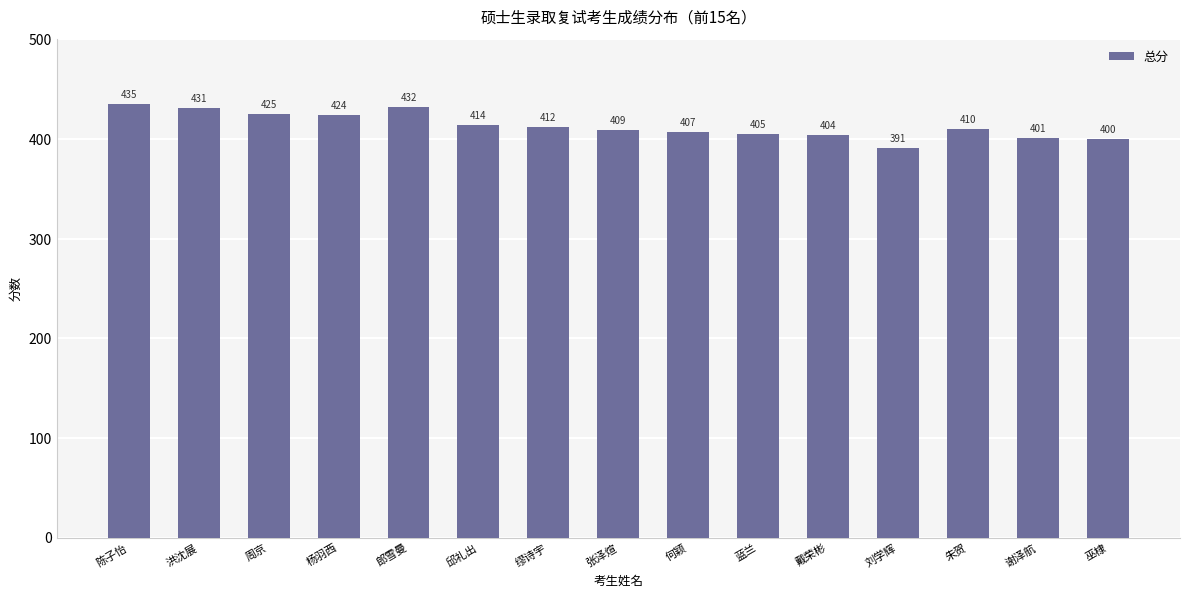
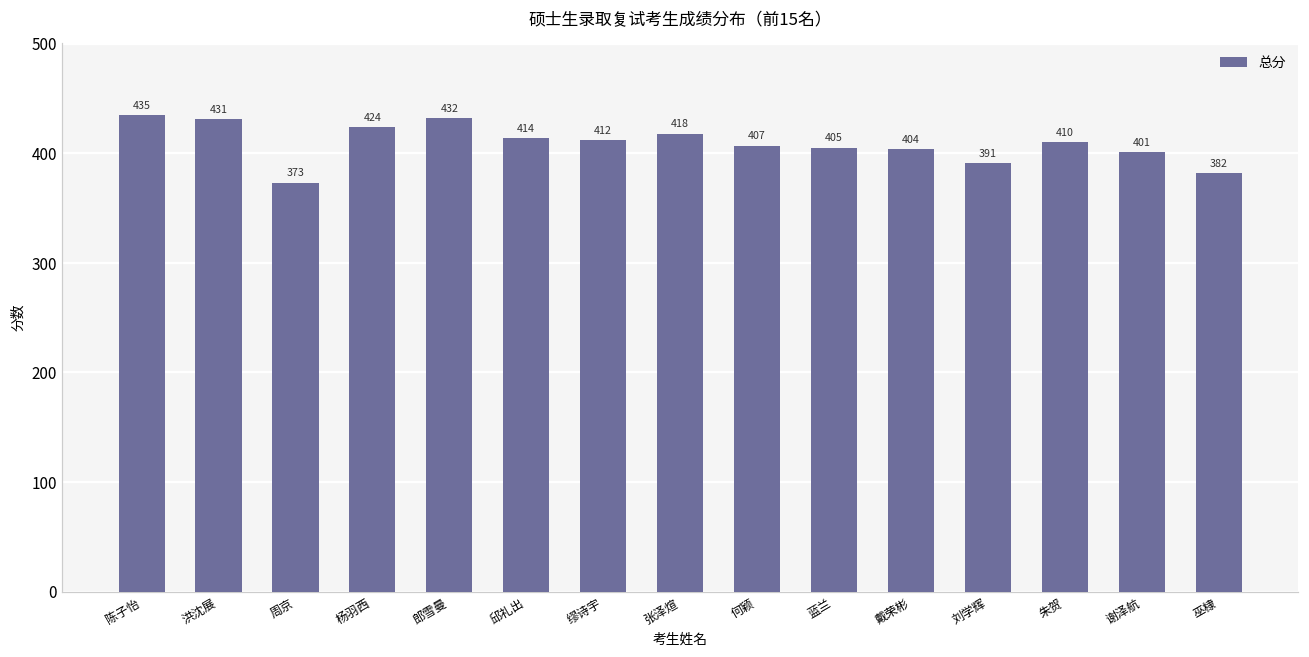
周京: 425 -> 373
张泽煊: 409 -> 418
巫棣: 400 -> 382
